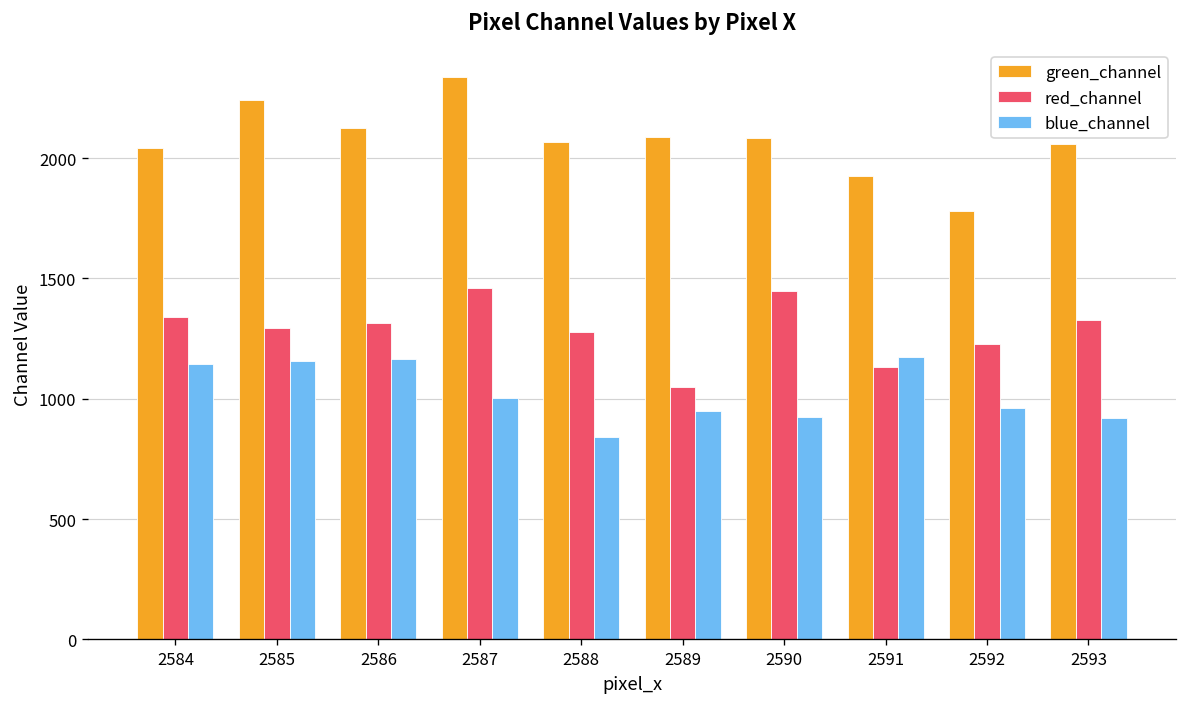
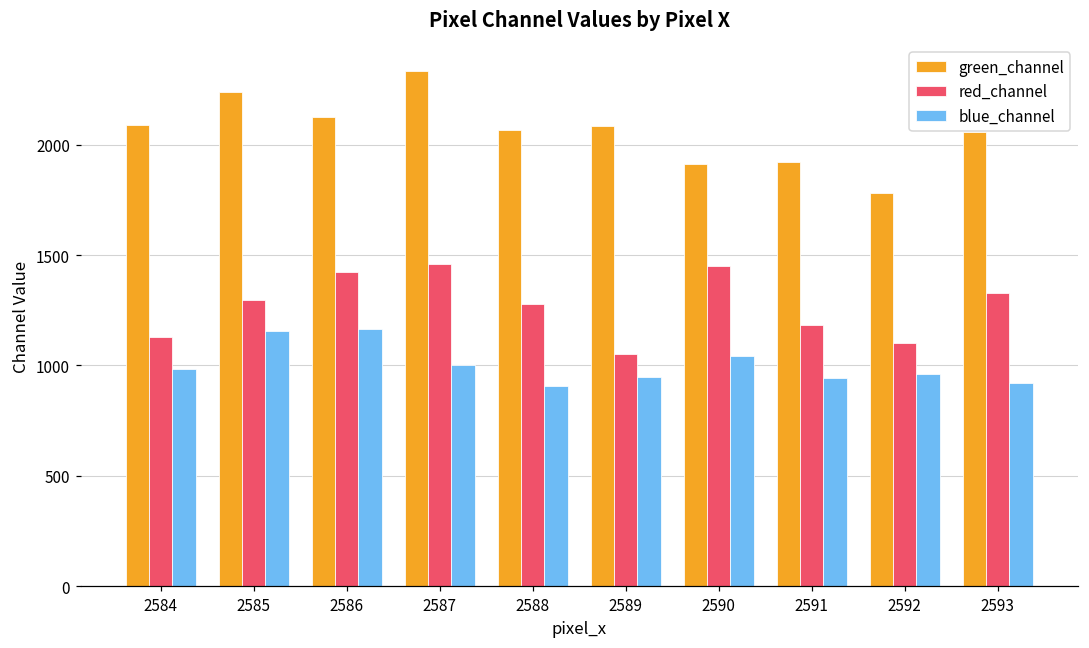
green_channel, 2584: 2040 -> 2090
red_channel, 2584: 1340 -> 1130
blue_channel, 2584: 1150 -> 980
red_channel, 2586: 1320 -> 1420
blue_channel, 2588: 840 -> 910
green_channel, 2590: 2080 -> 1910
blue_channel, 2590: 920 -> 1040
red_channel, 2591: 1130 -> 1180
blue_channel, 2591: 1170 -> 940
red_channel, 2592: 1230 -> 1100
